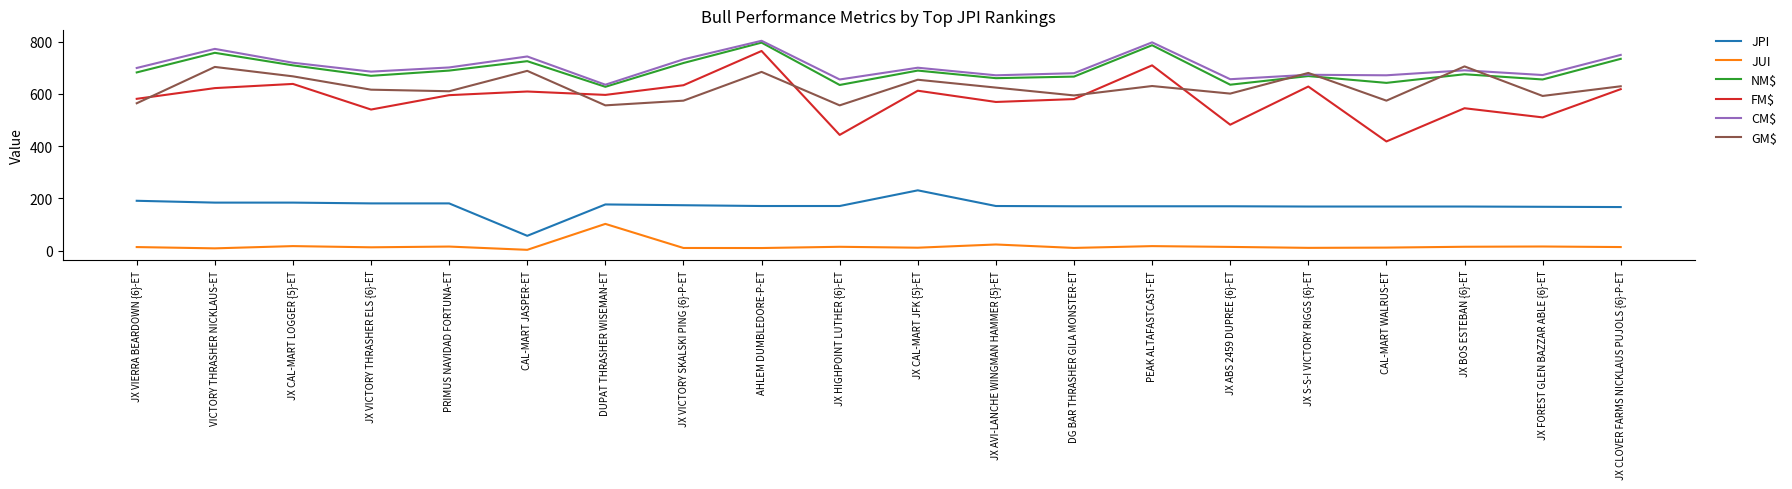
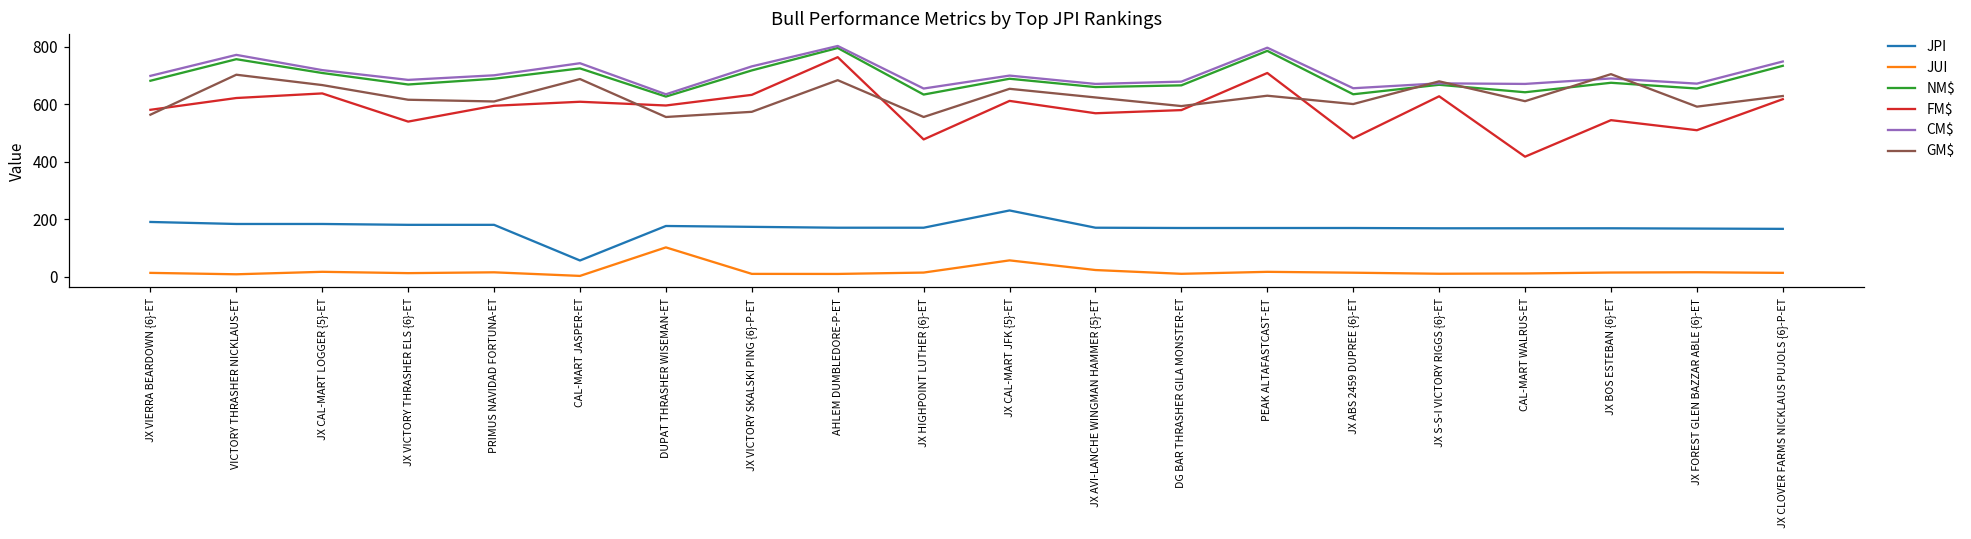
FM$, JX HIGHPOINT LUTHER {6}-ET: 440 -> 480
JUI, JX CAL-MART JFK {5}-ET: 10 -> 60
GM$, CAL-MART WALRUS-ET: 570 -> 610
